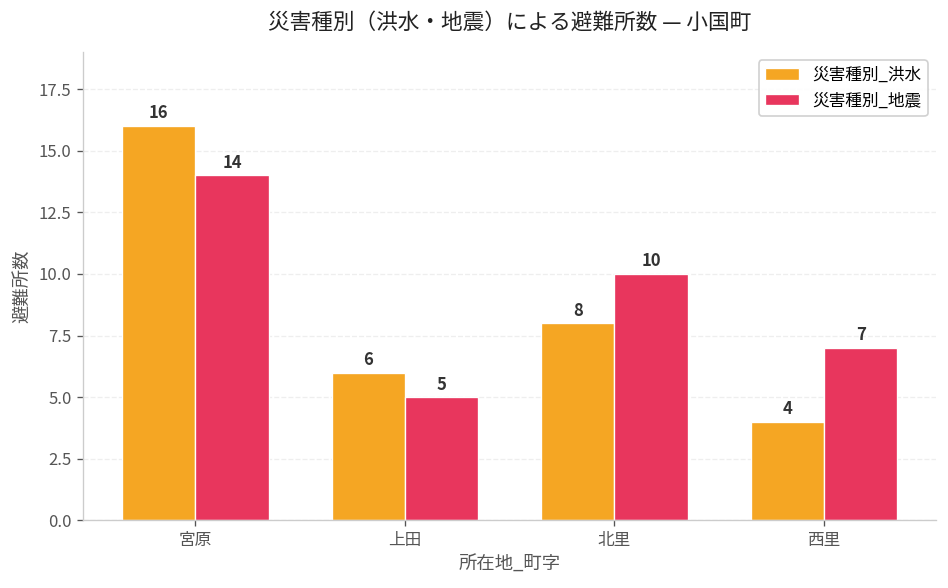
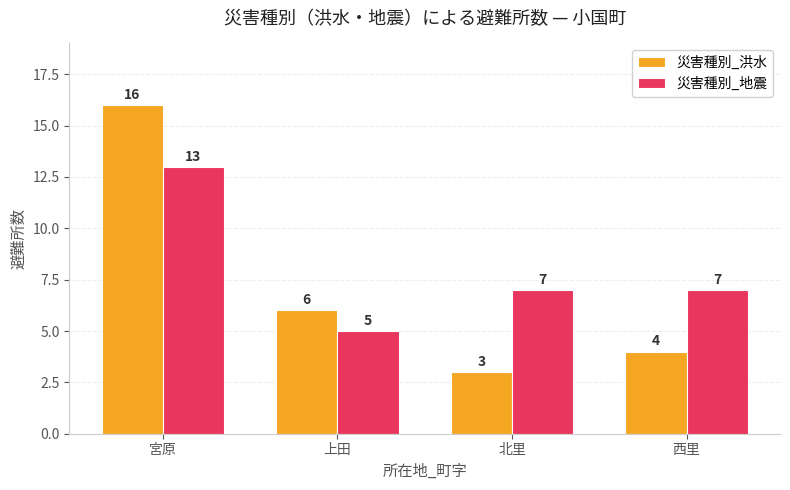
災害種別_地震, 宮原: 14 -> 13
災害種別_洪水, 北里: 8 -> 3
災害種別_地震, 北里: 10 -> 7
